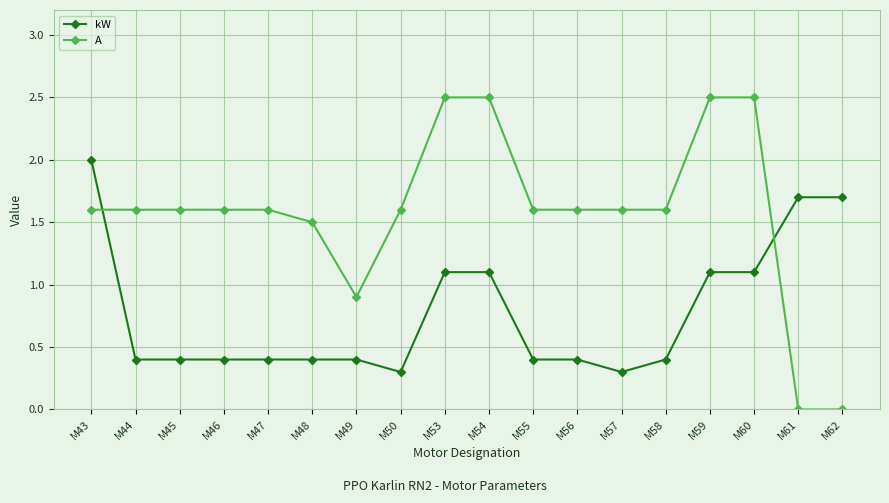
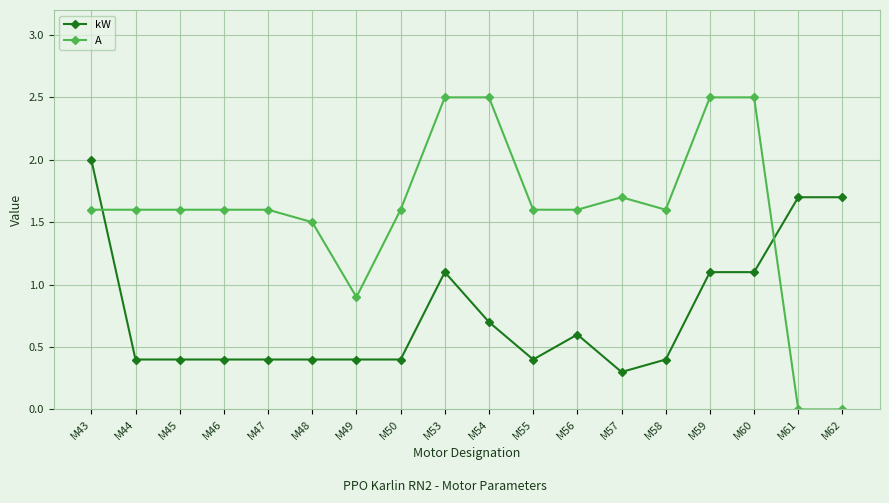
kW, M50: 0.3 -> 0.4
kW, M54: 1.1 -> 0.7
kW, M56: 0.4 -> 0.6
A, M57: 1.6 -> 1.7
